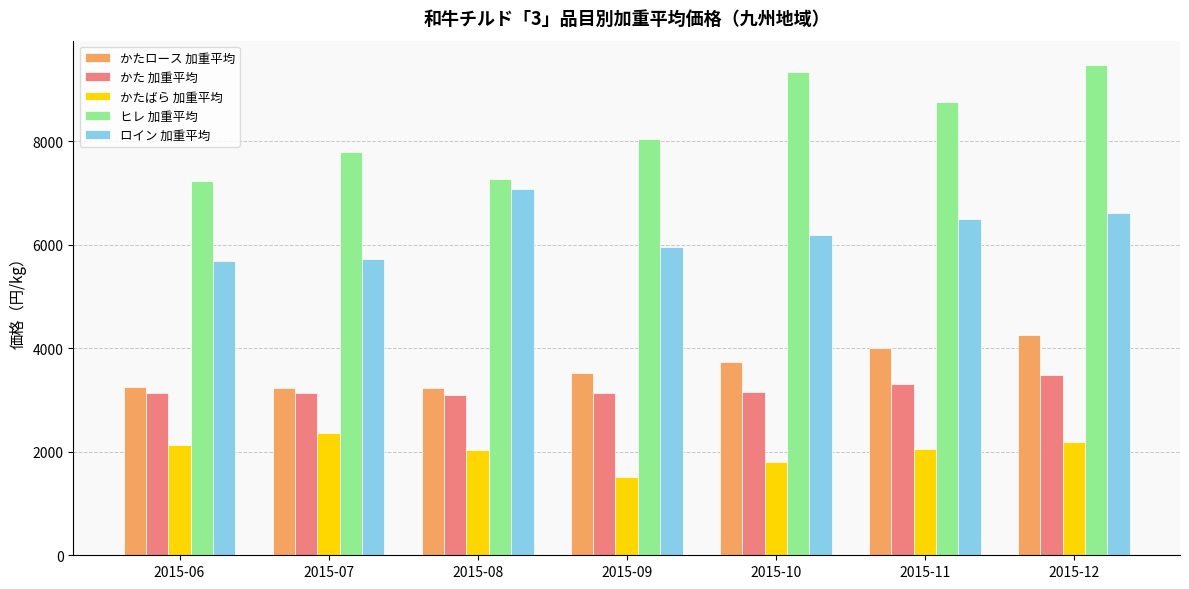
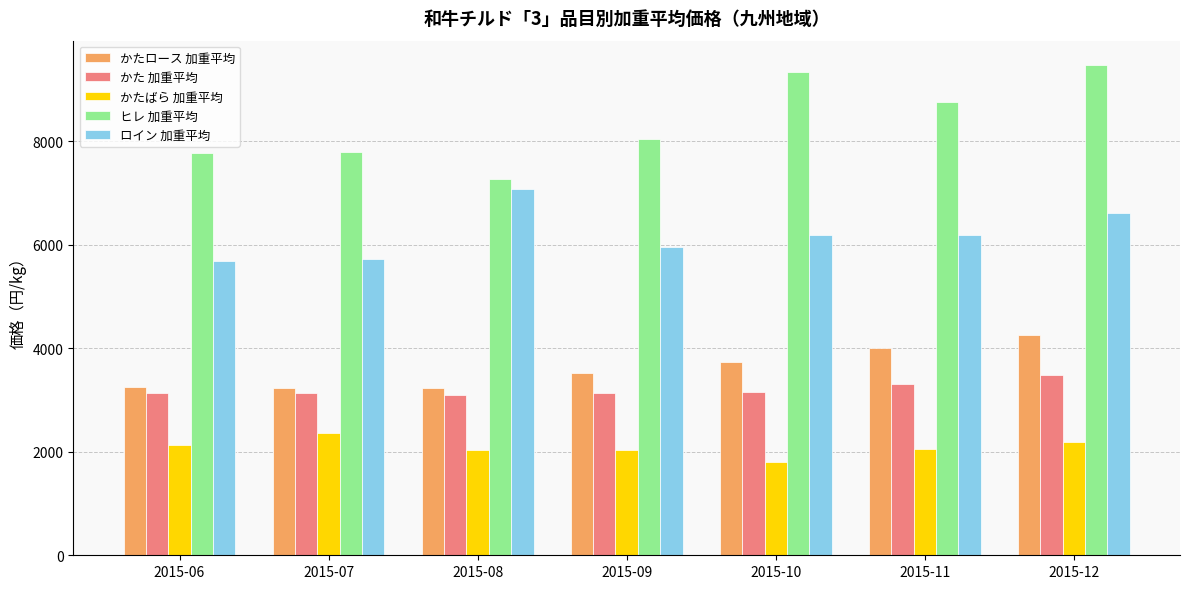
ヒレ 加重平均, 2015-06: 7200 -> 7800
かたばら 加重平均, 2015-09: 1500 -> 2000
ロイン 加重平均, 2015-11: 6500 -> 6200
